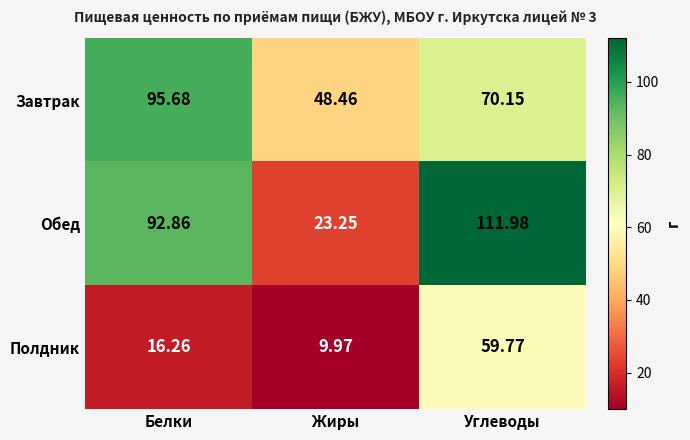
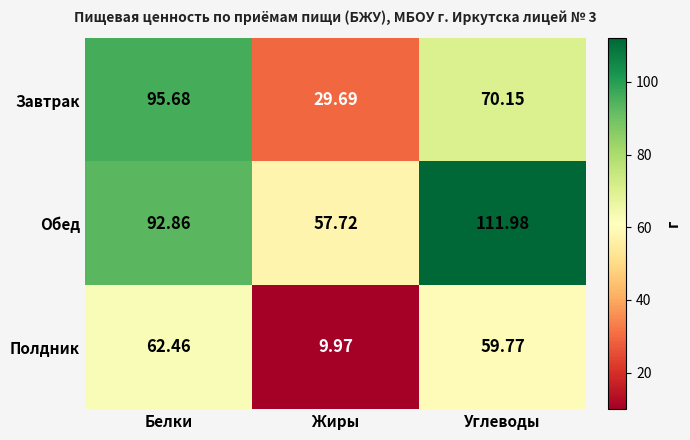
Завтрак, Жиры: 48.46 -> 29.69
Обед, Жиры: 23.25 -> 57.72
Полдник, Белки: 16.26 -> 62.46
